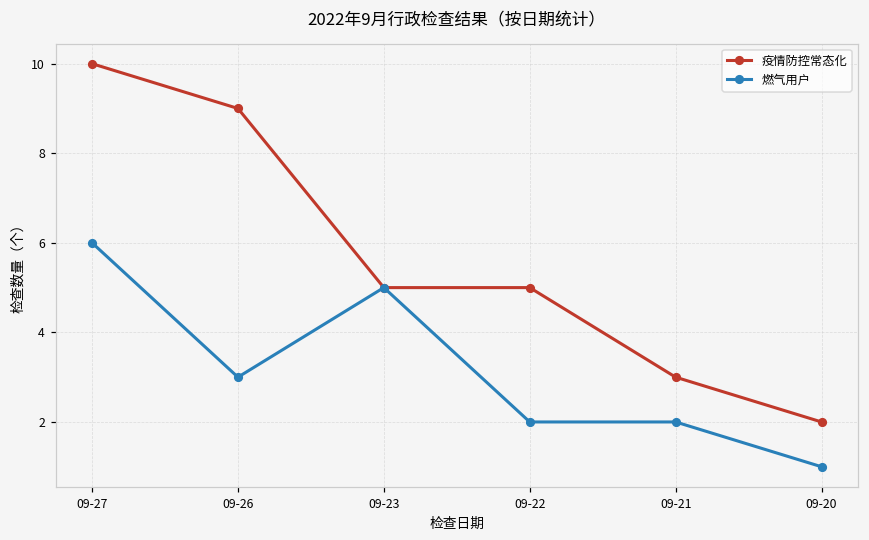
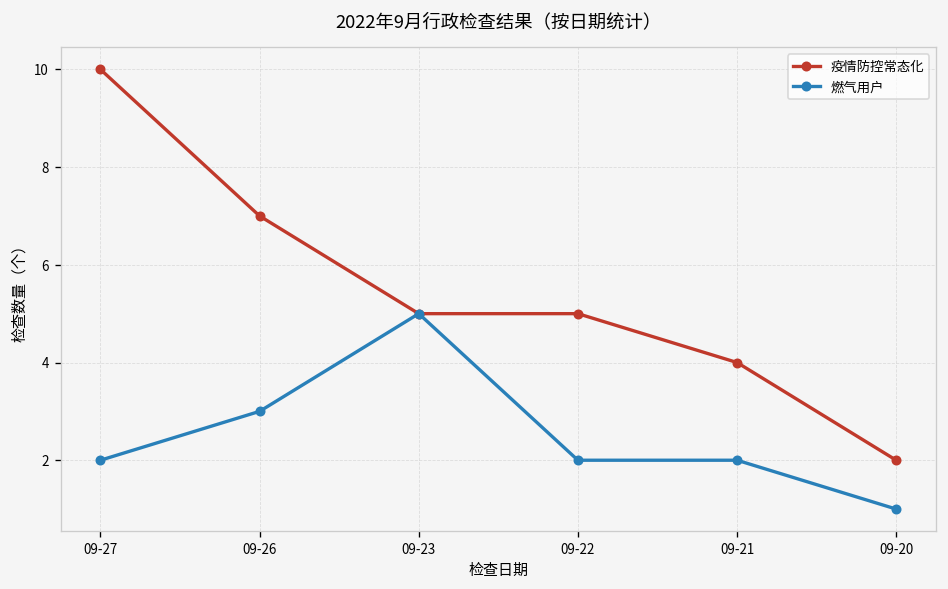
燃气用户, 09-27: 6 -> 2
疫情防控常态化, 09-26: 9 -> 7
疫情防控常态化, 09-21: 3 -> 4
